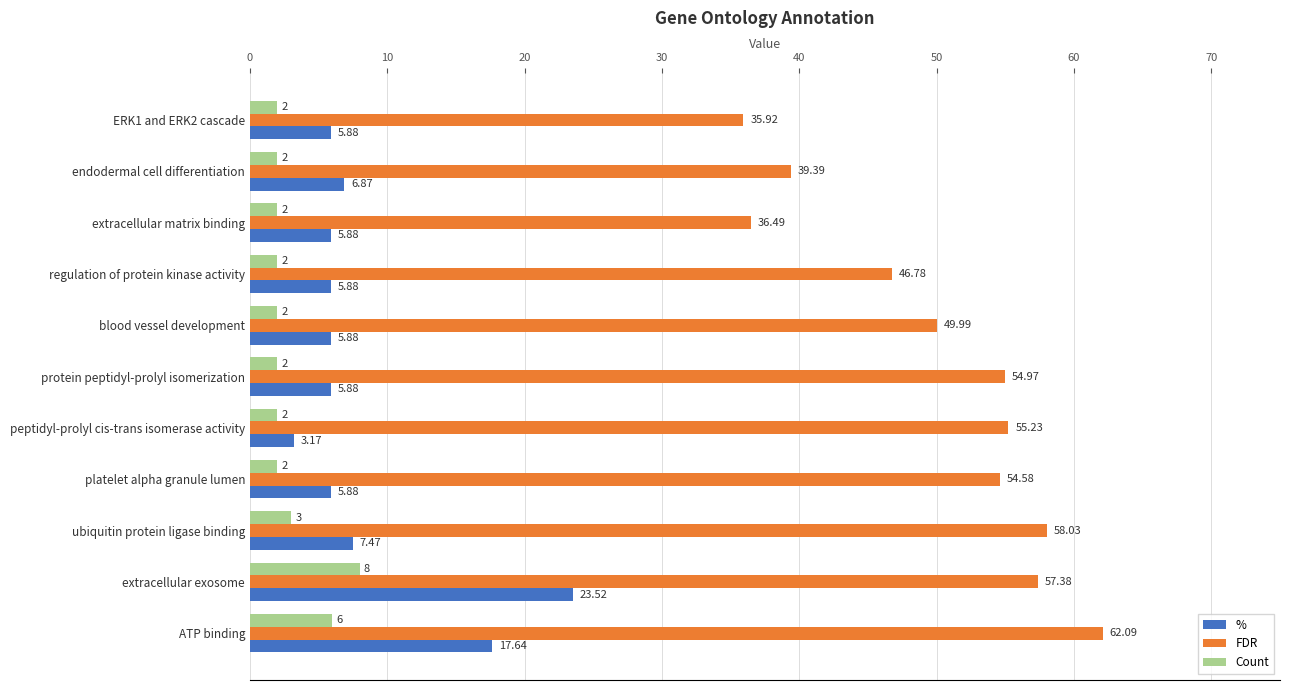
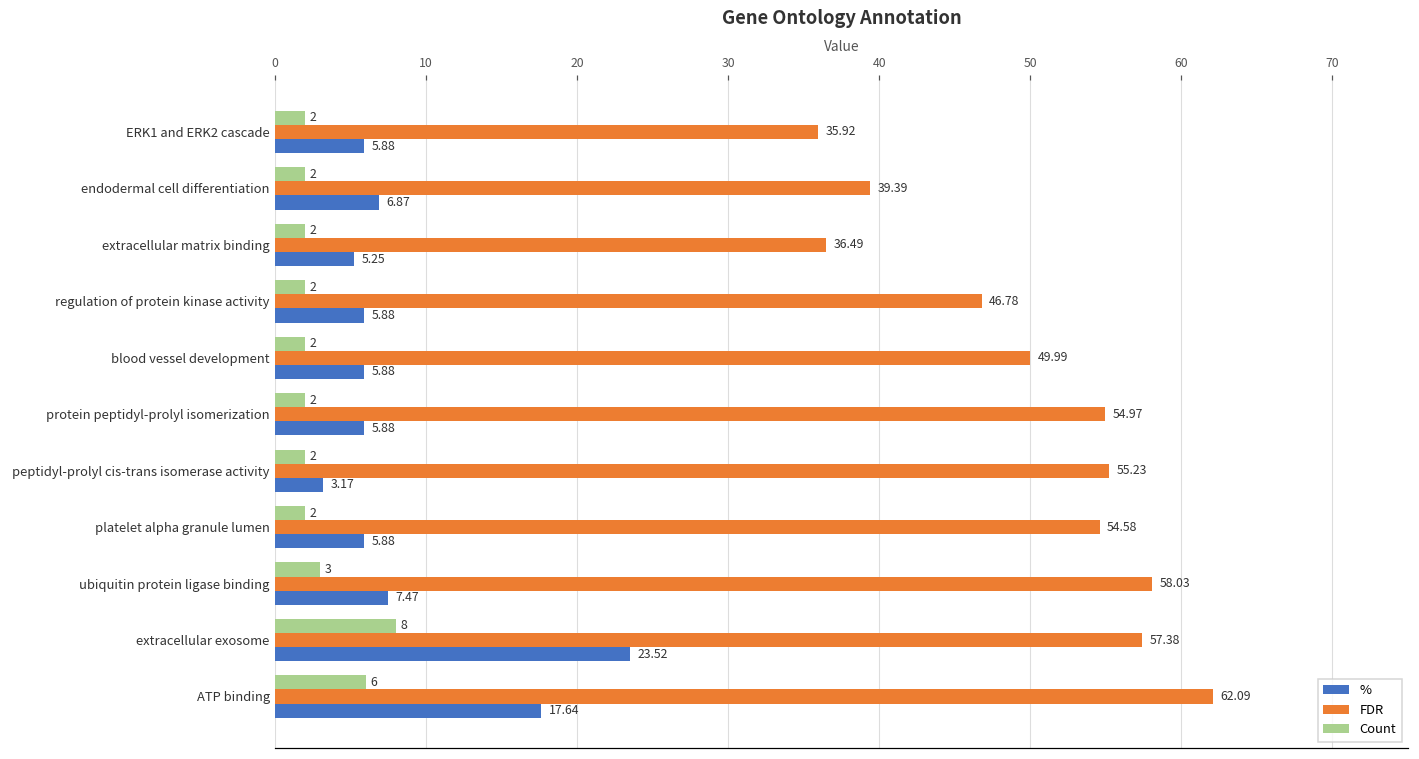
%, extracellular matrix binding: 5.88 -> 5.25
